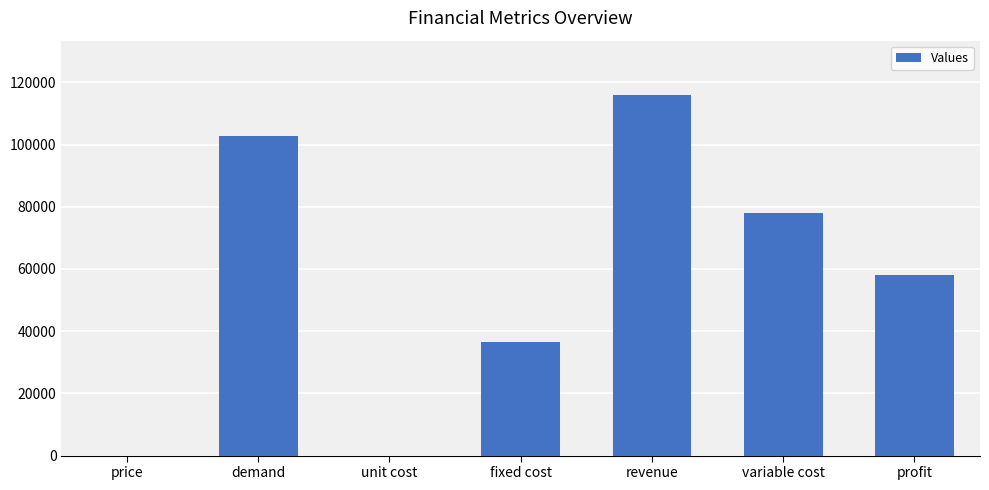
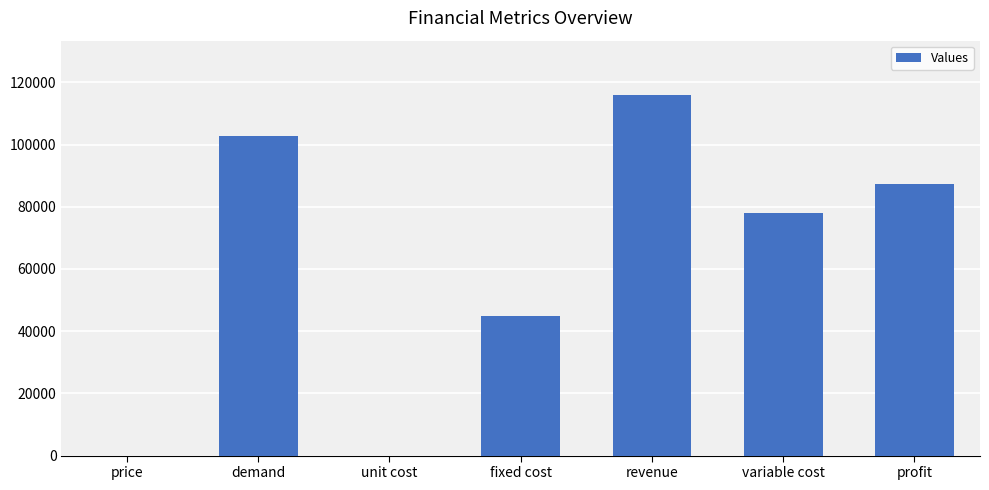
fixed cost: 37000 -> 45000
profit: 58000 -> 87000
